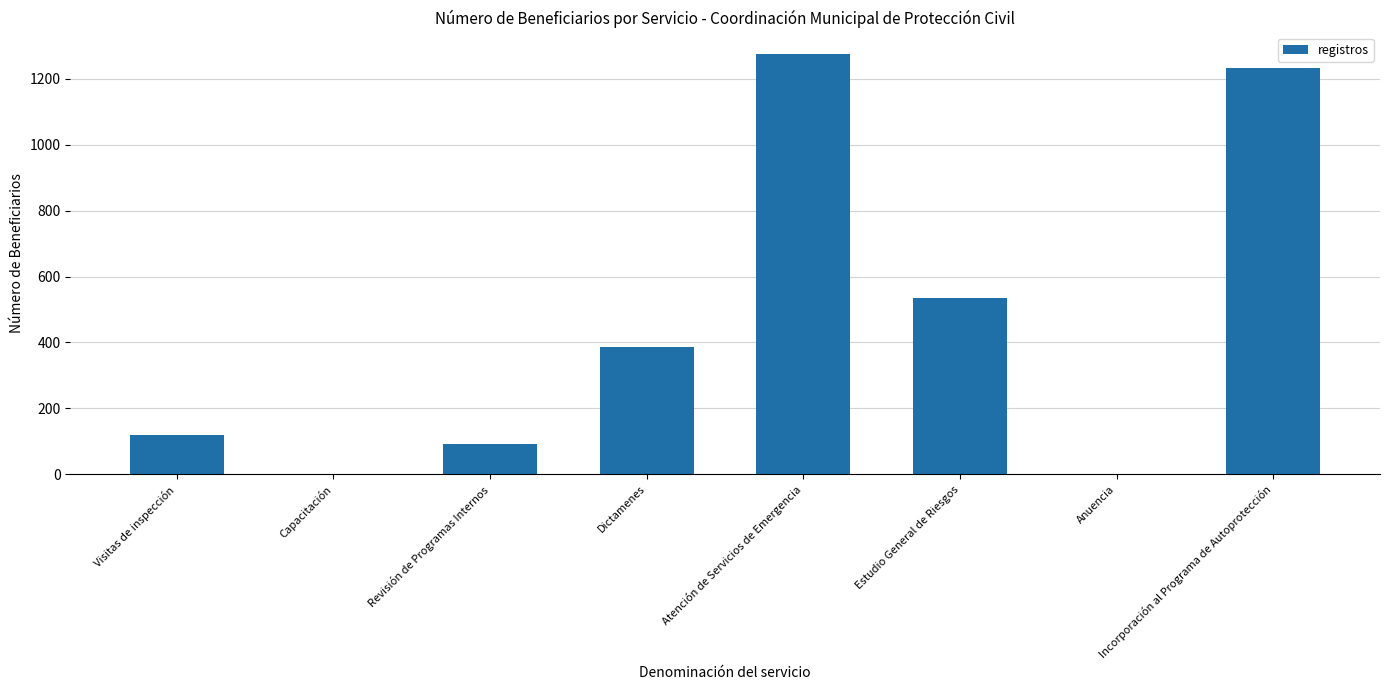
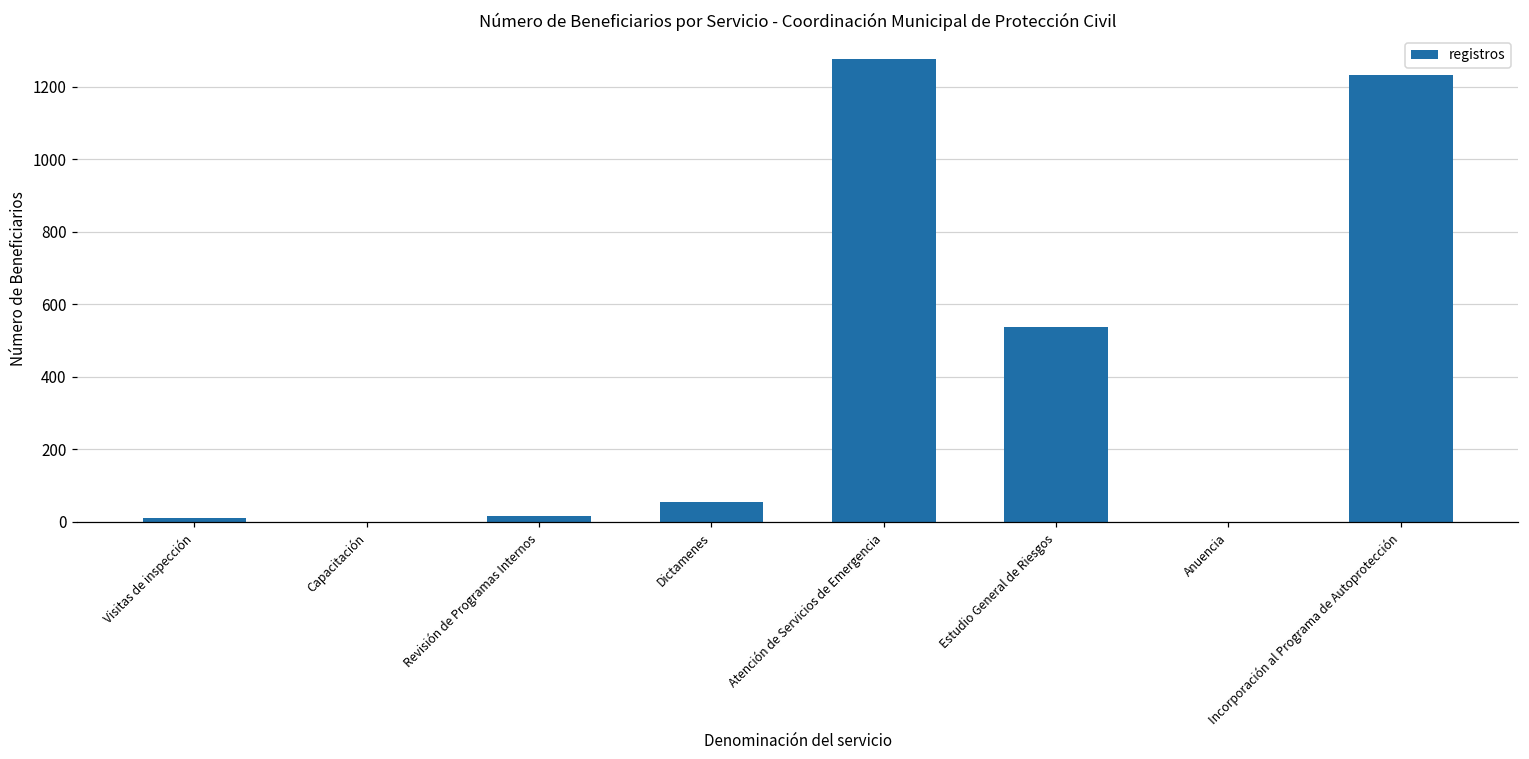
Visitas de inspección: 120 -> 10
Revisión de Programas Internos: 90 -> 20
Dictamenes: 390 -> 60
